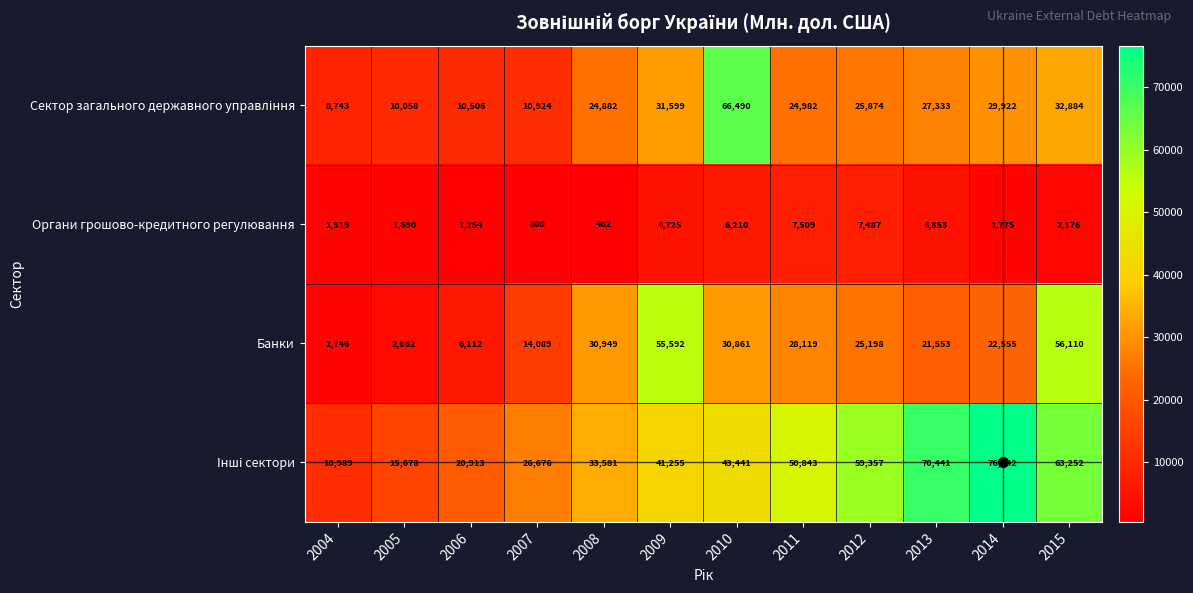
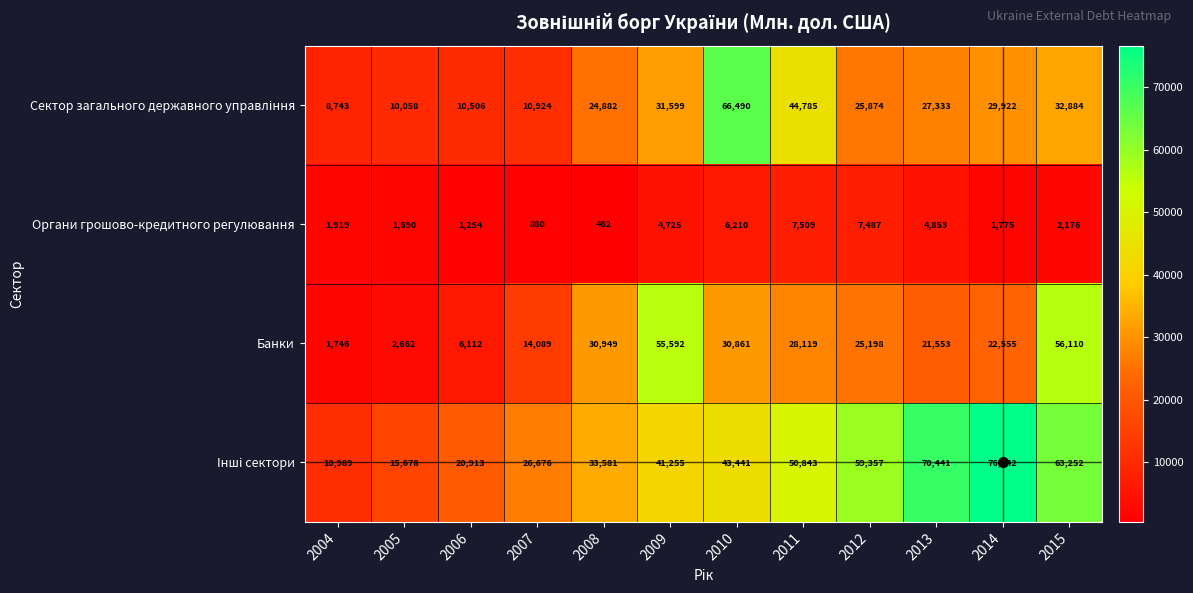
Сектор загального державного управління, 2011: 24,982 -> 44,785
